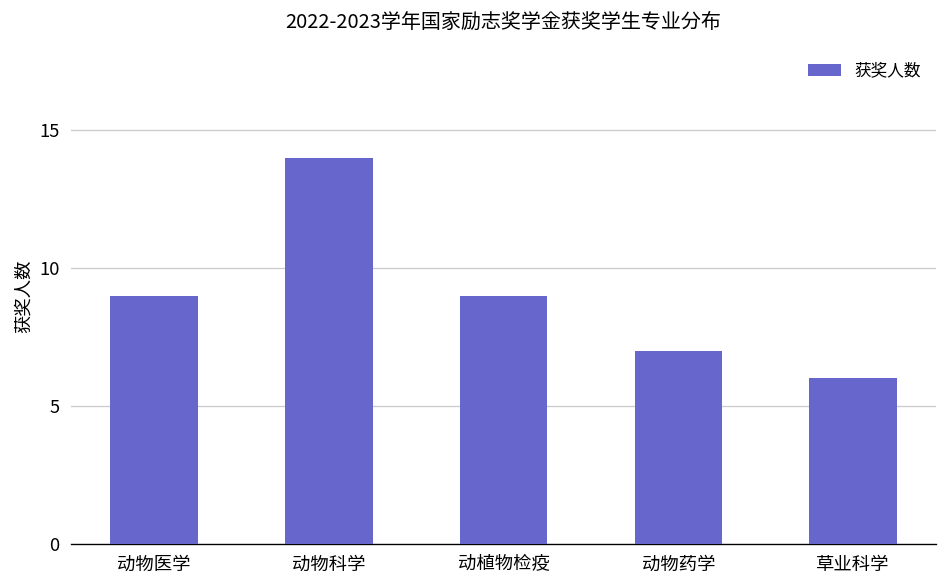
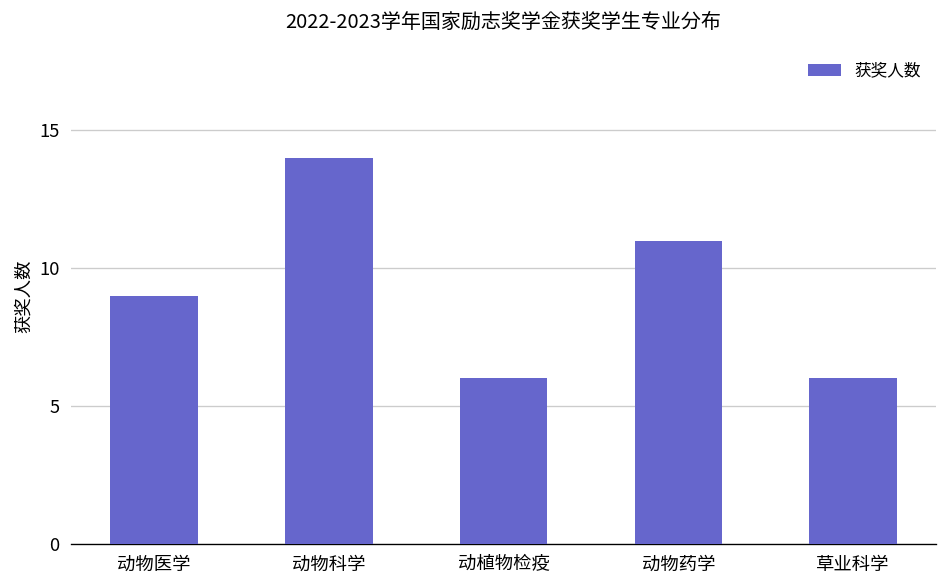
动植物检疫: 9 -> 6
动物药学: 7 -> 11
